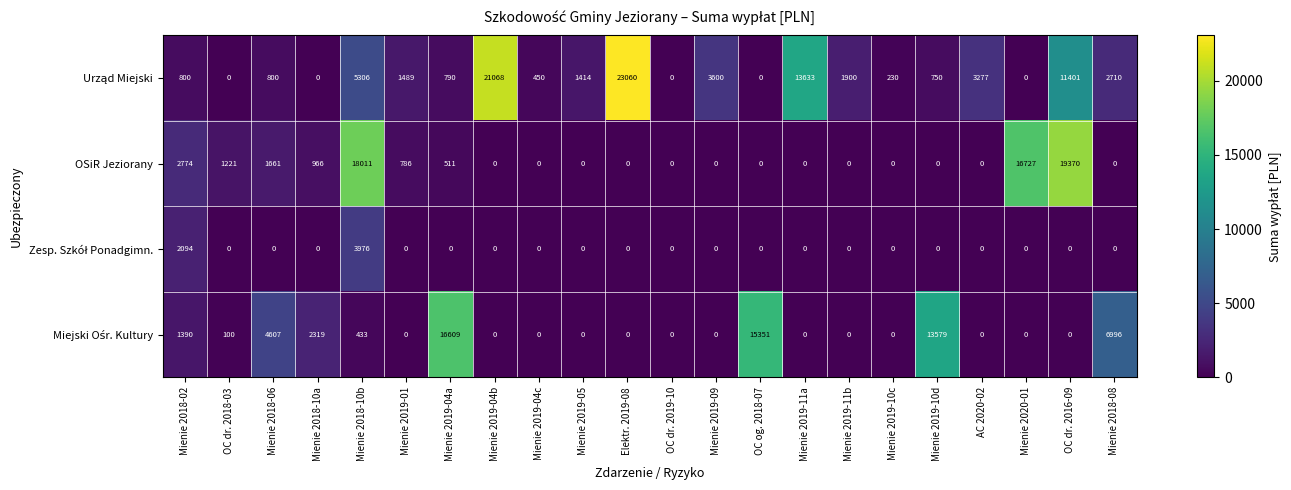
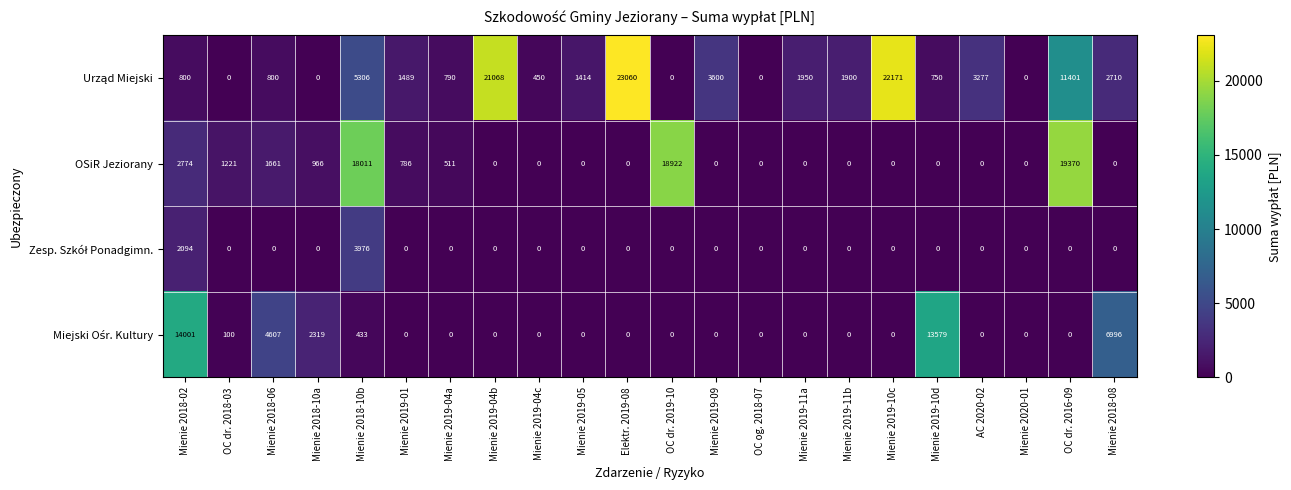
Urząd Miejski, Mienie 2019-11a: 13633 -> 1950
Urząd Miejski, Mienie 2019-10c: 230 -> 22171
OSiR Jeziorany, OC dr. 2019-10: 0 -> 18922
OSiR Jeziorany, Mienie 2020-01: 16727 -> 0
Miejski Ośr. Kultury, Mienie 2018-02: 1390 -> 14001
Miejski Ośr. Kultury, Mienie 2019-04a: 16609 -> 0
Miejski Ośr. Kultury, OC og. 2018-07: 15351 -> 0
